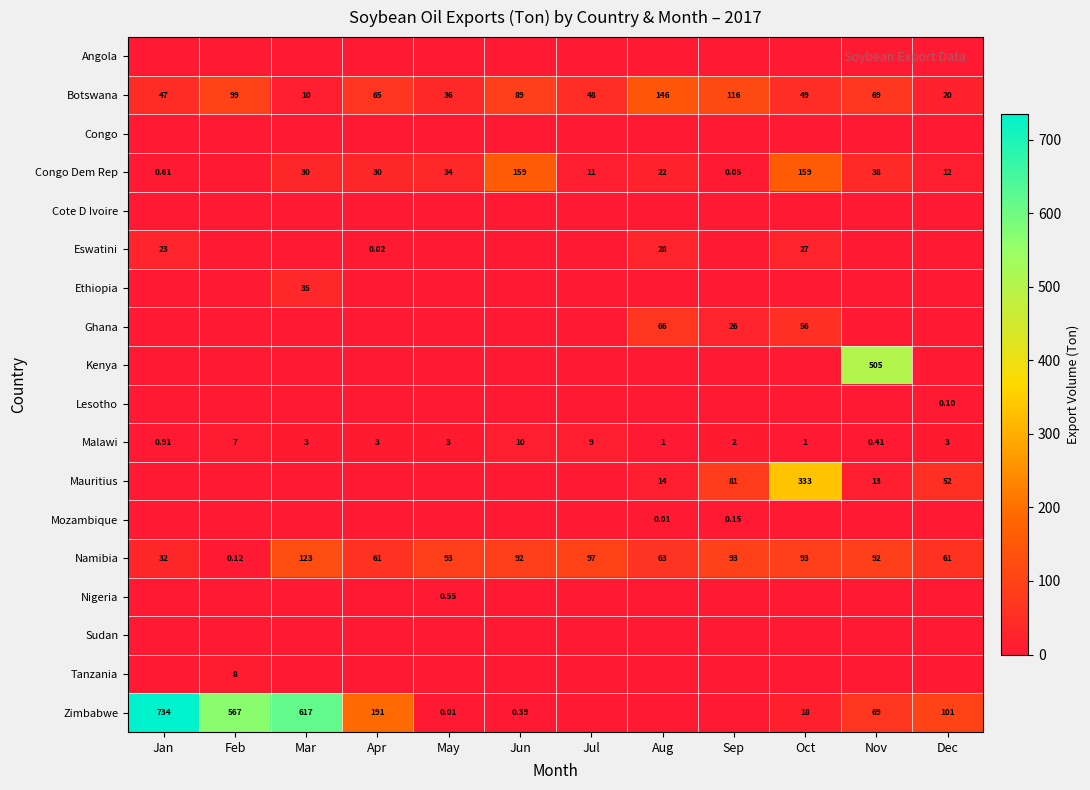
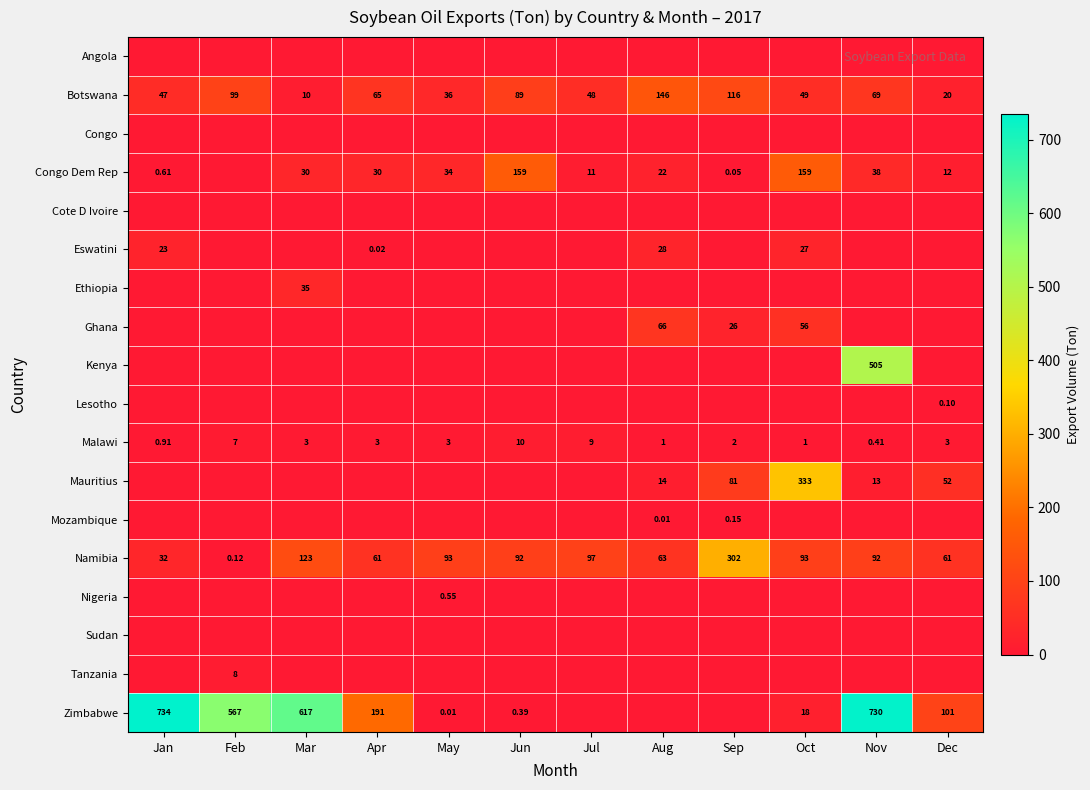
Namibia, Sep: 93 -> 302
Zimbabwe, Nov: 69 -> 730
